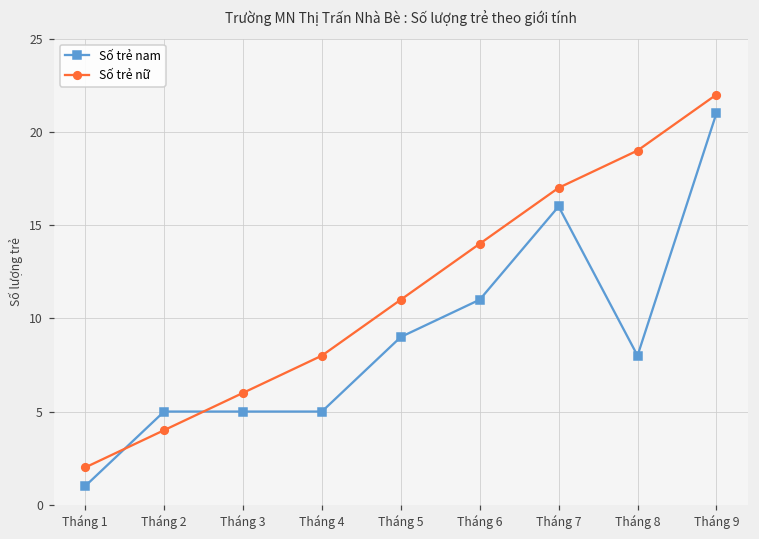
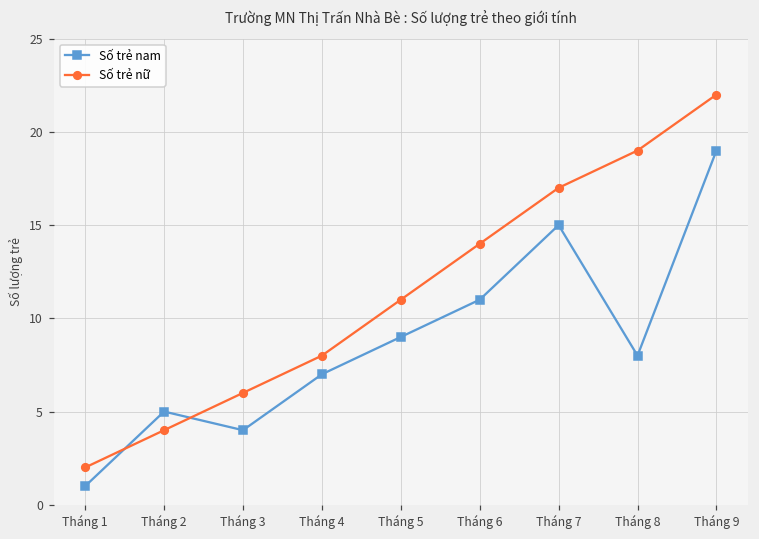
Số trẻ nam, Tháng 3: 5 -> 4
Số trẻ nam, Tháng 4: 5 -> 7
Số trẻ nam, Tháng 7: 16 -> 15
Số trẻ nam, Tháng 9: 21 -> 19
